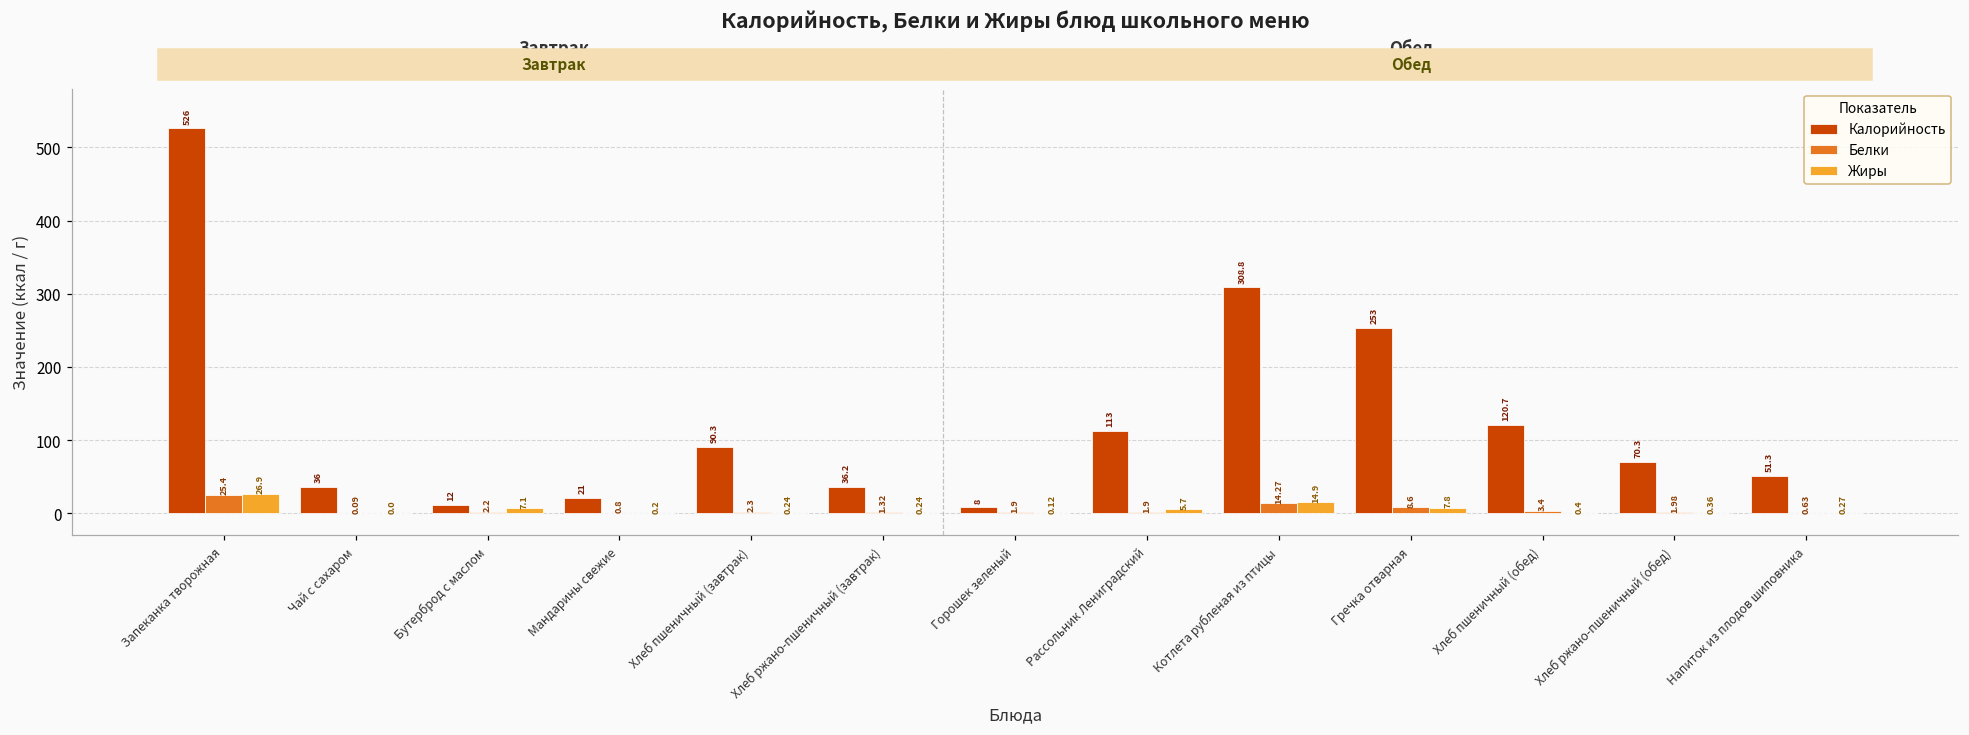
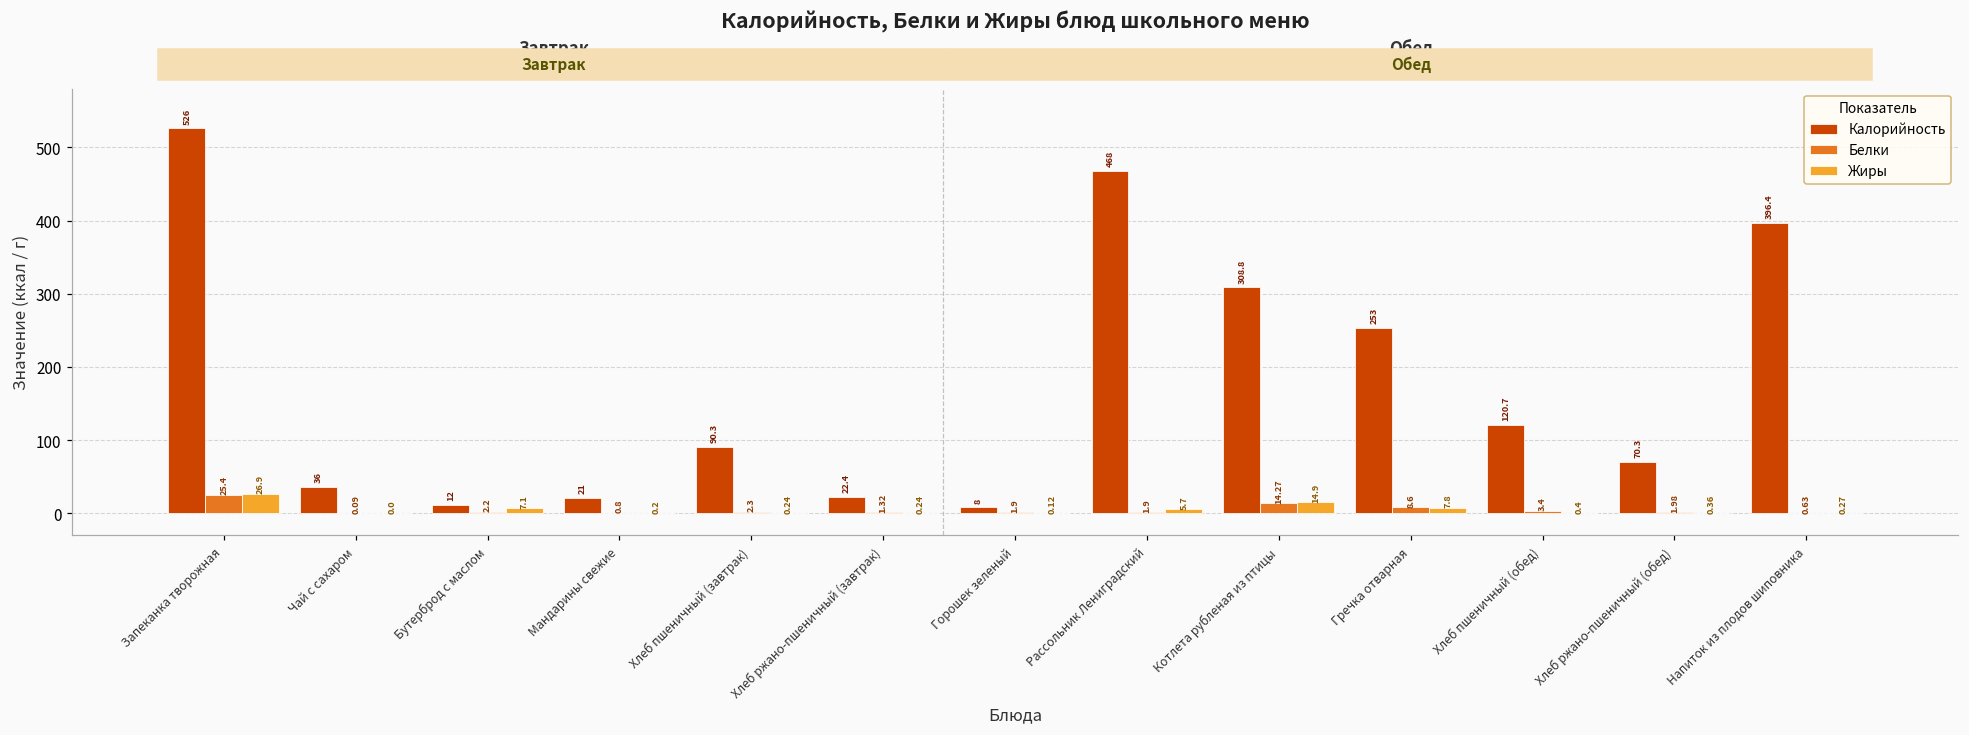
Калорийность, Хлеб ржано-пшеничный (завтрак): 36.2 -> 22.4
Калорийность, Рассольник Лениградский: 113 -> 468
Калорийность, Напиток из плодов шиповника: 51.3 -> 396.4
